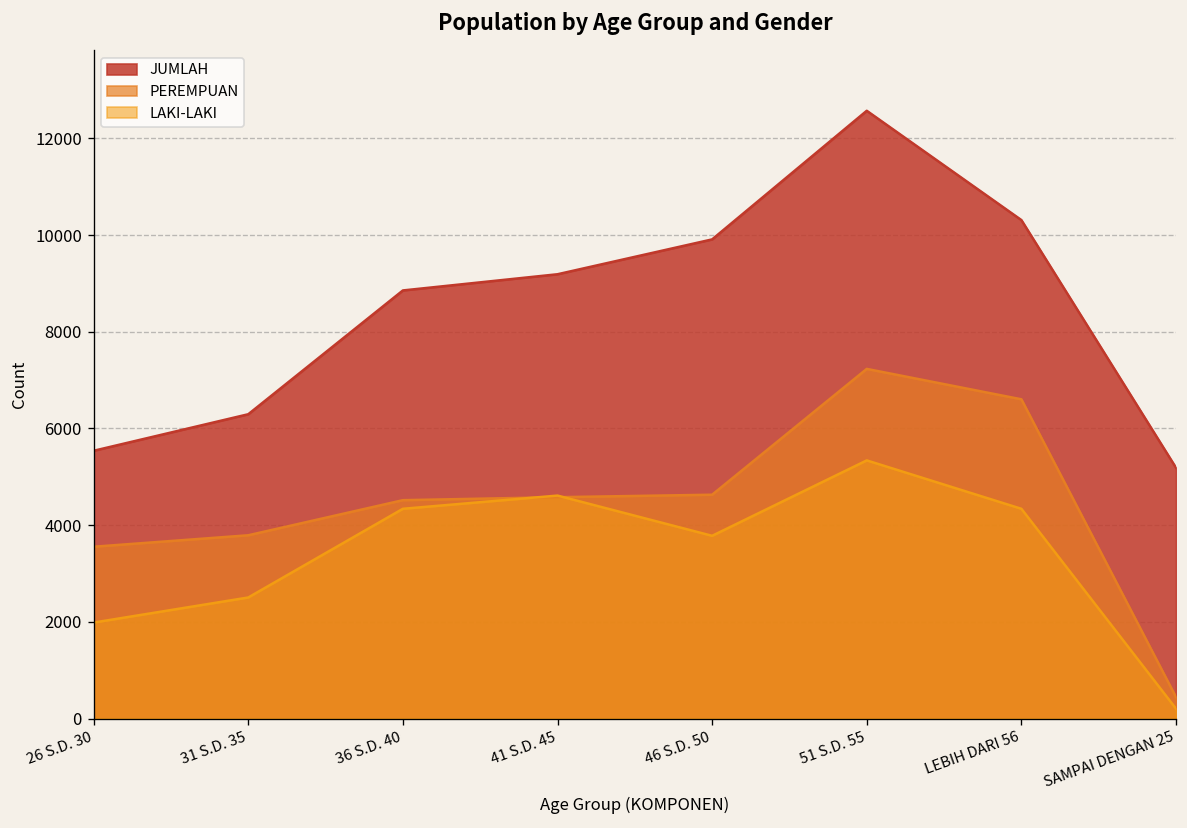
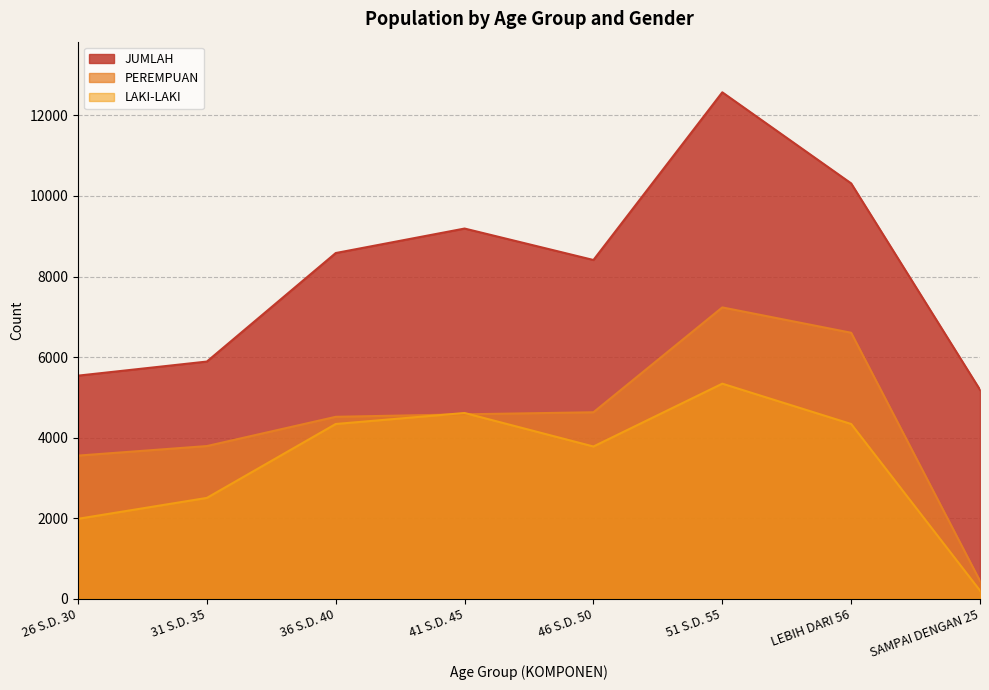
JUMLAH, 31 S.D. 35: 6300 -> 5900
JUMLAH, 36 S.D. 40: 8900 -> 8600
JUMLAH, 46 S.D. 50: 9900 -> 8400
